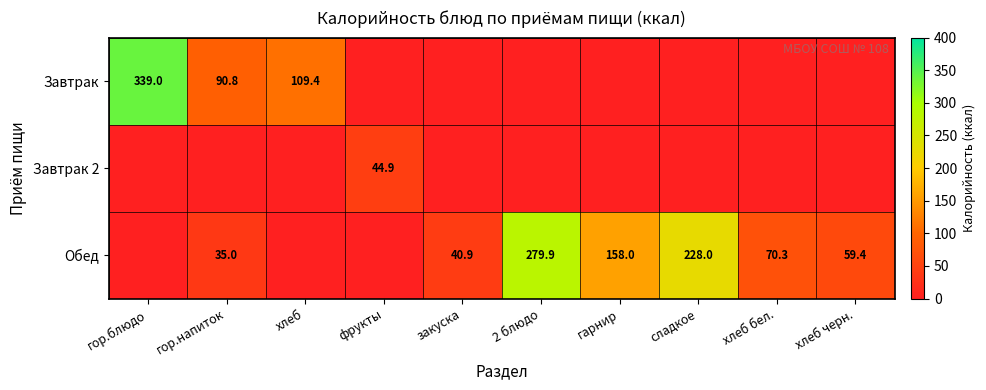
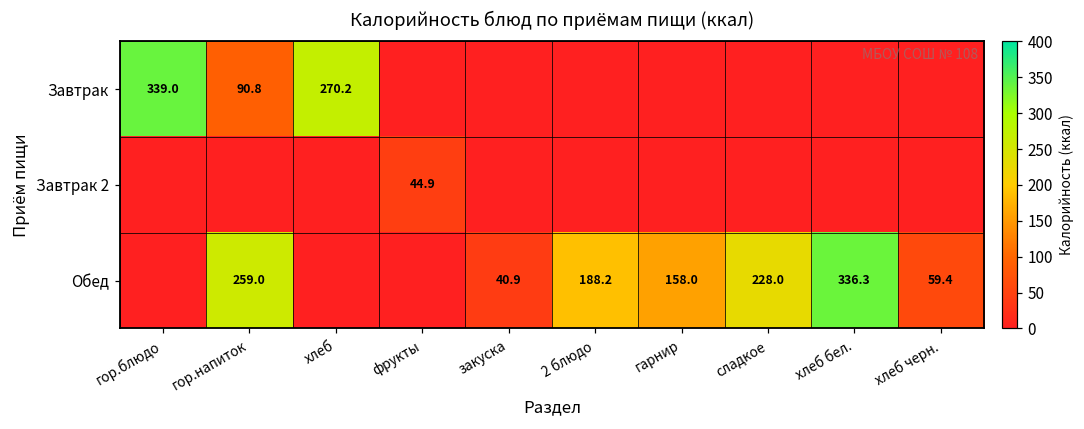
Завтрак, хлеб: 109.4 -> 270.2
Обед, гор.напиток: 35.0 -> 259.0
Обед, 2 блюдо: 279.9 -> 188.2
Обед, хлеб бел.: 70.3 -> 336.3
